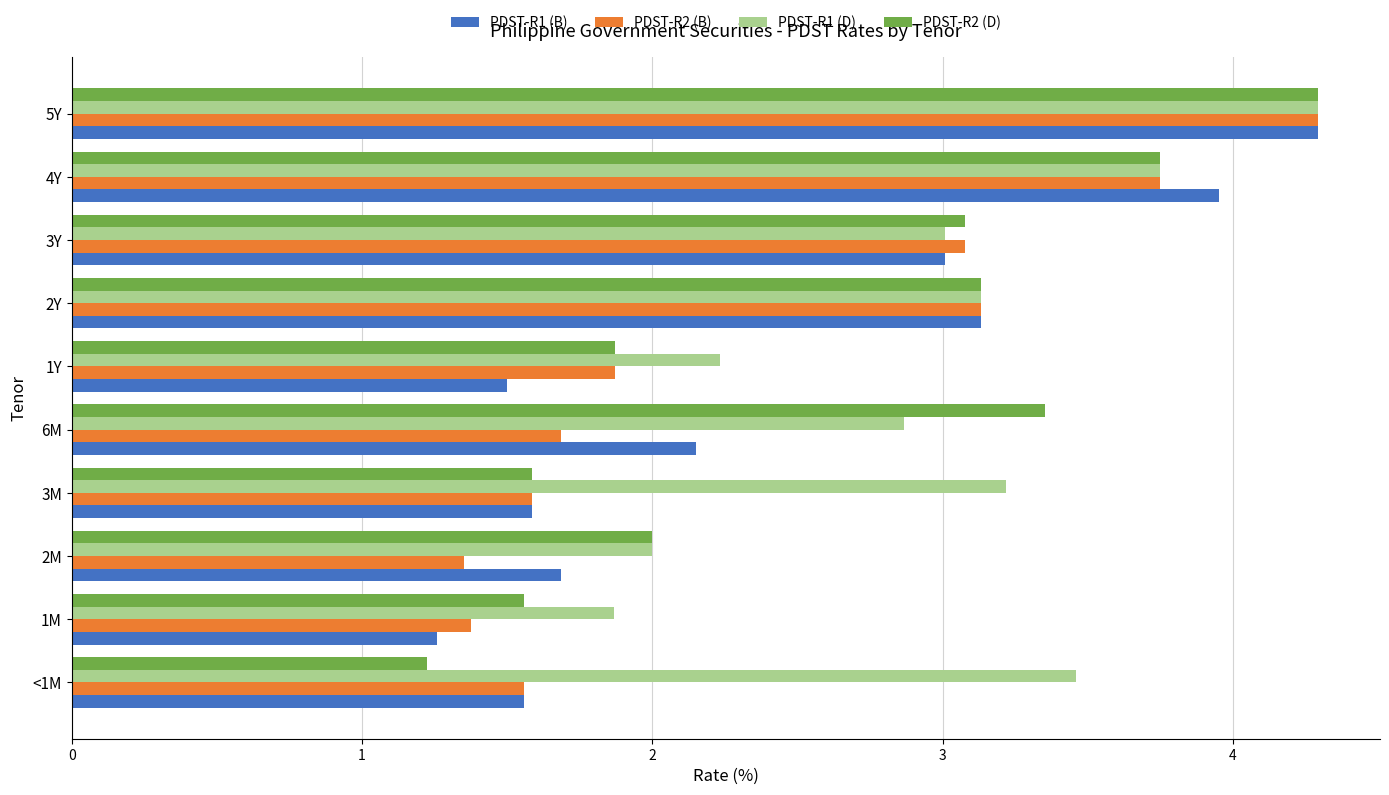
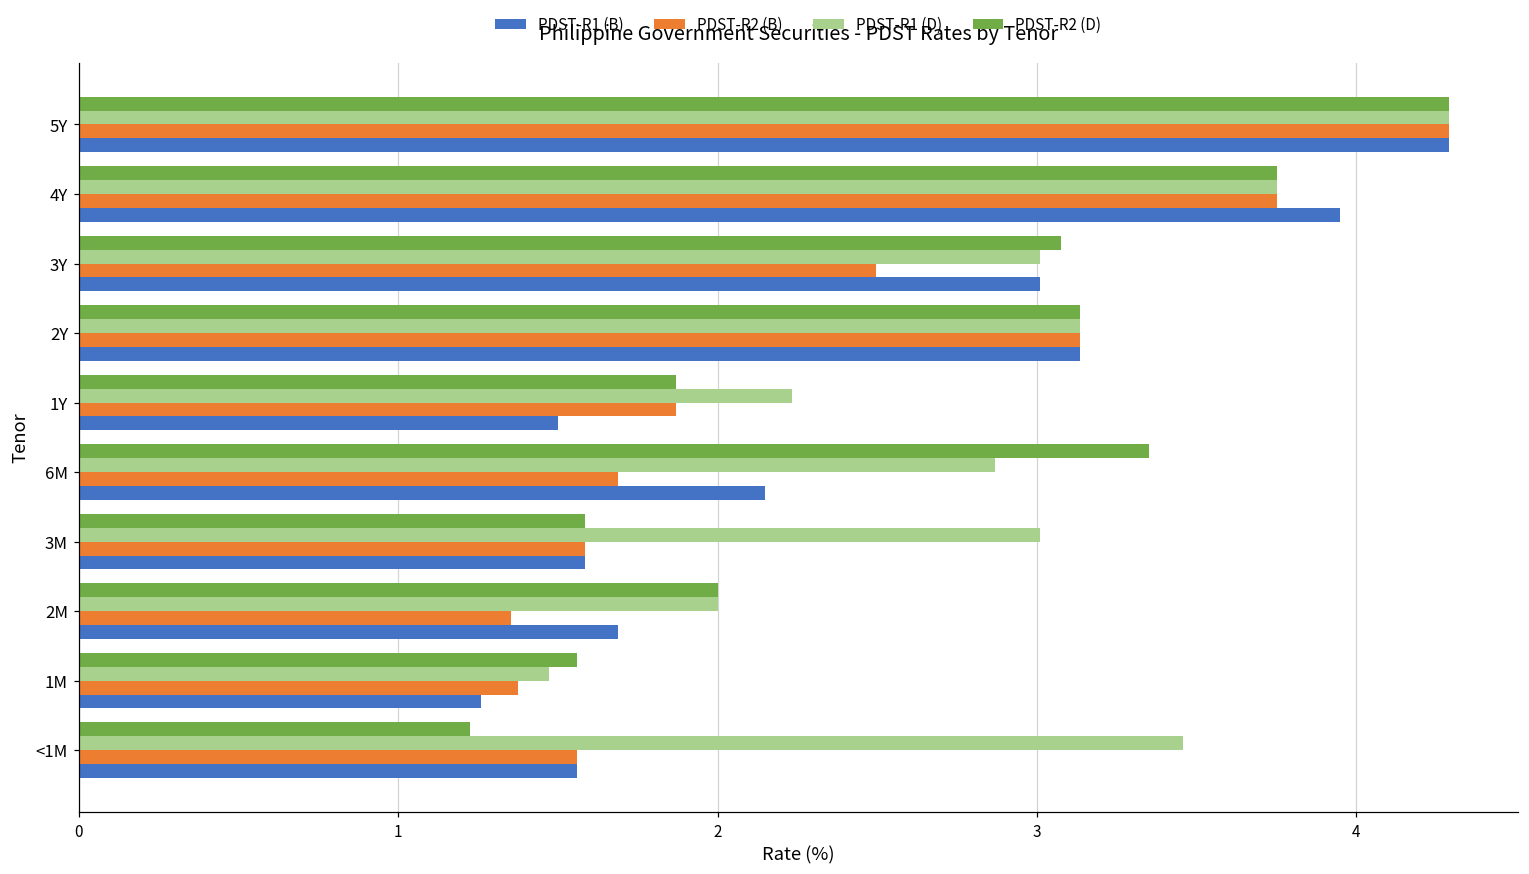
PDST-R2 (B), 3Y: 3.08 -> 2.50
PDST-R1 (D), 3M: 3.22 -> 3.01
PDST-R1 (D), 1M: 1.87 -> 1.47
